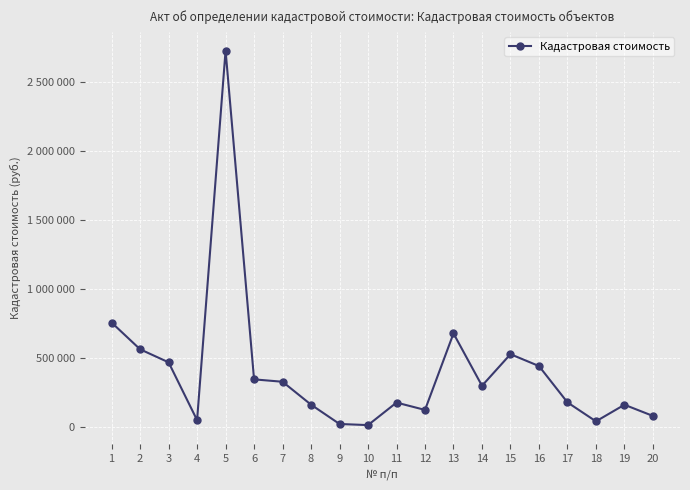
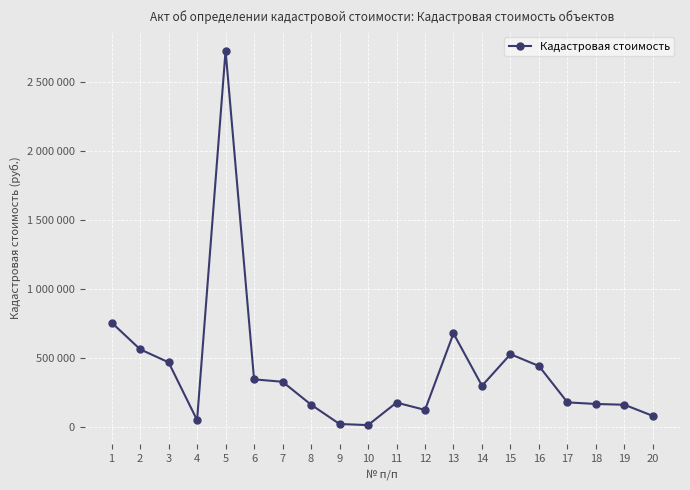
18: 40000 -> 170000
